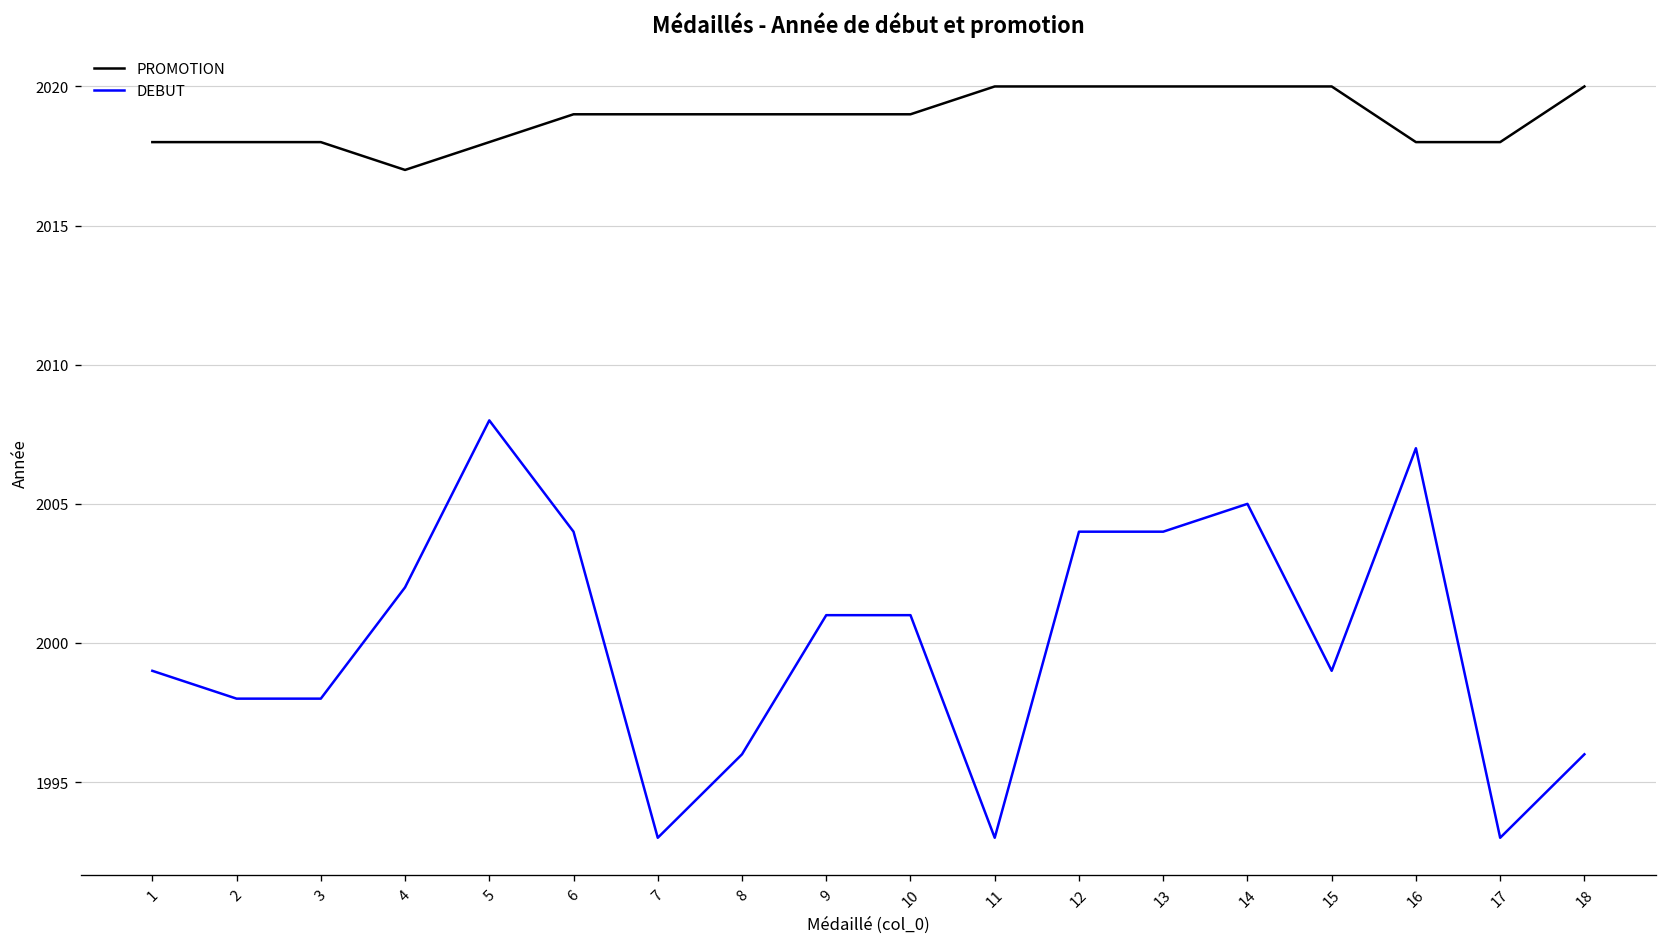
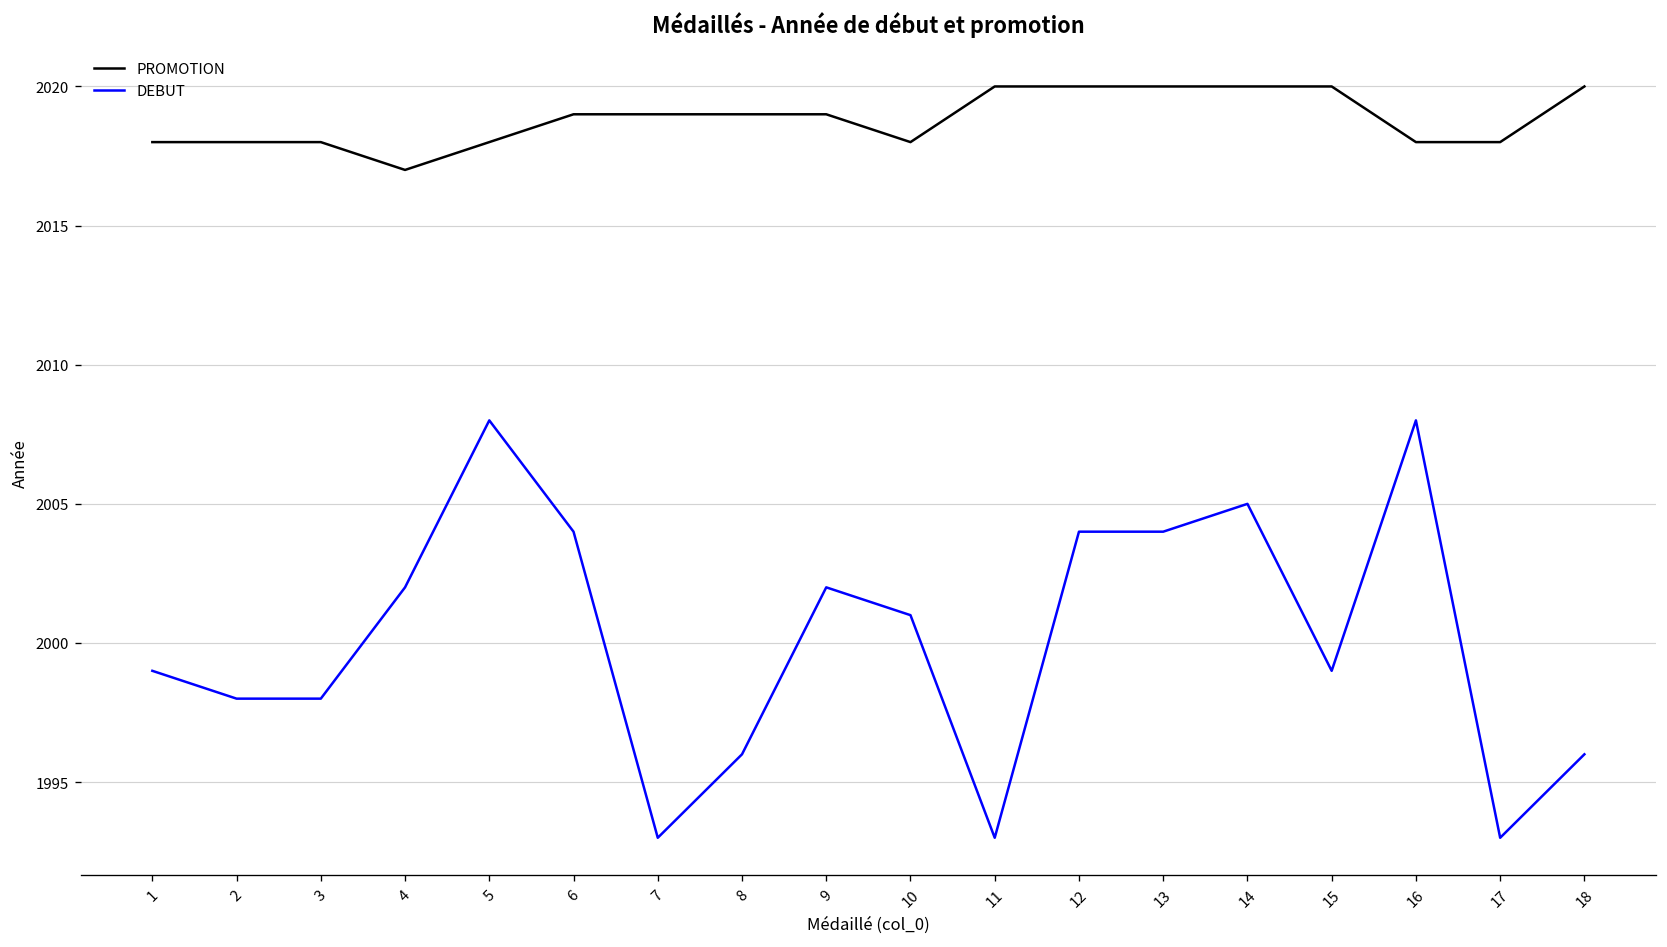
DEBUT, 9: 2001 -> 2002
PROMOTION, 10: 2019 -> 2018
DEBUT, 16: 2007 -> 2008
